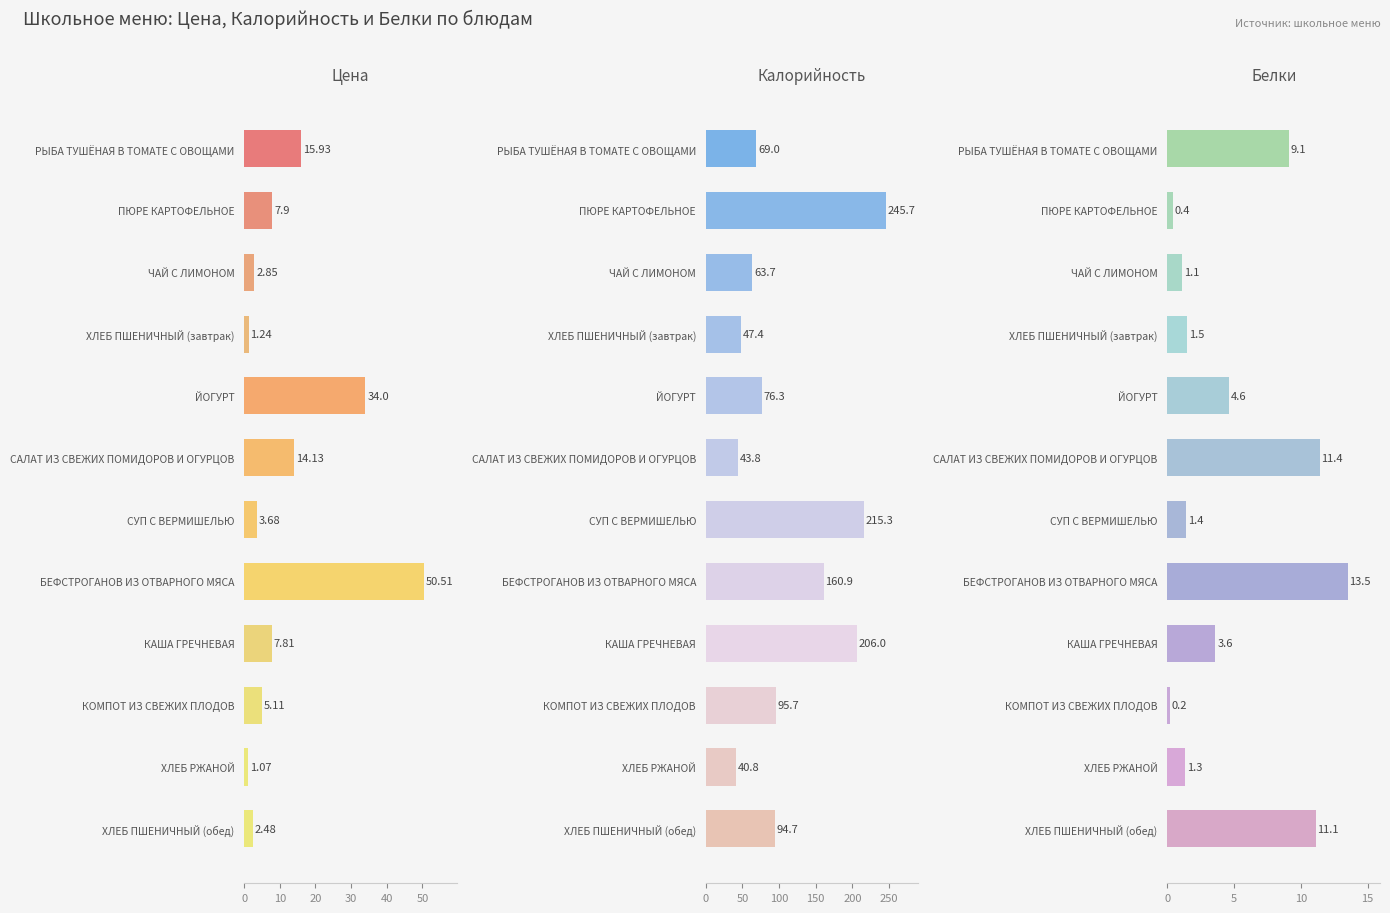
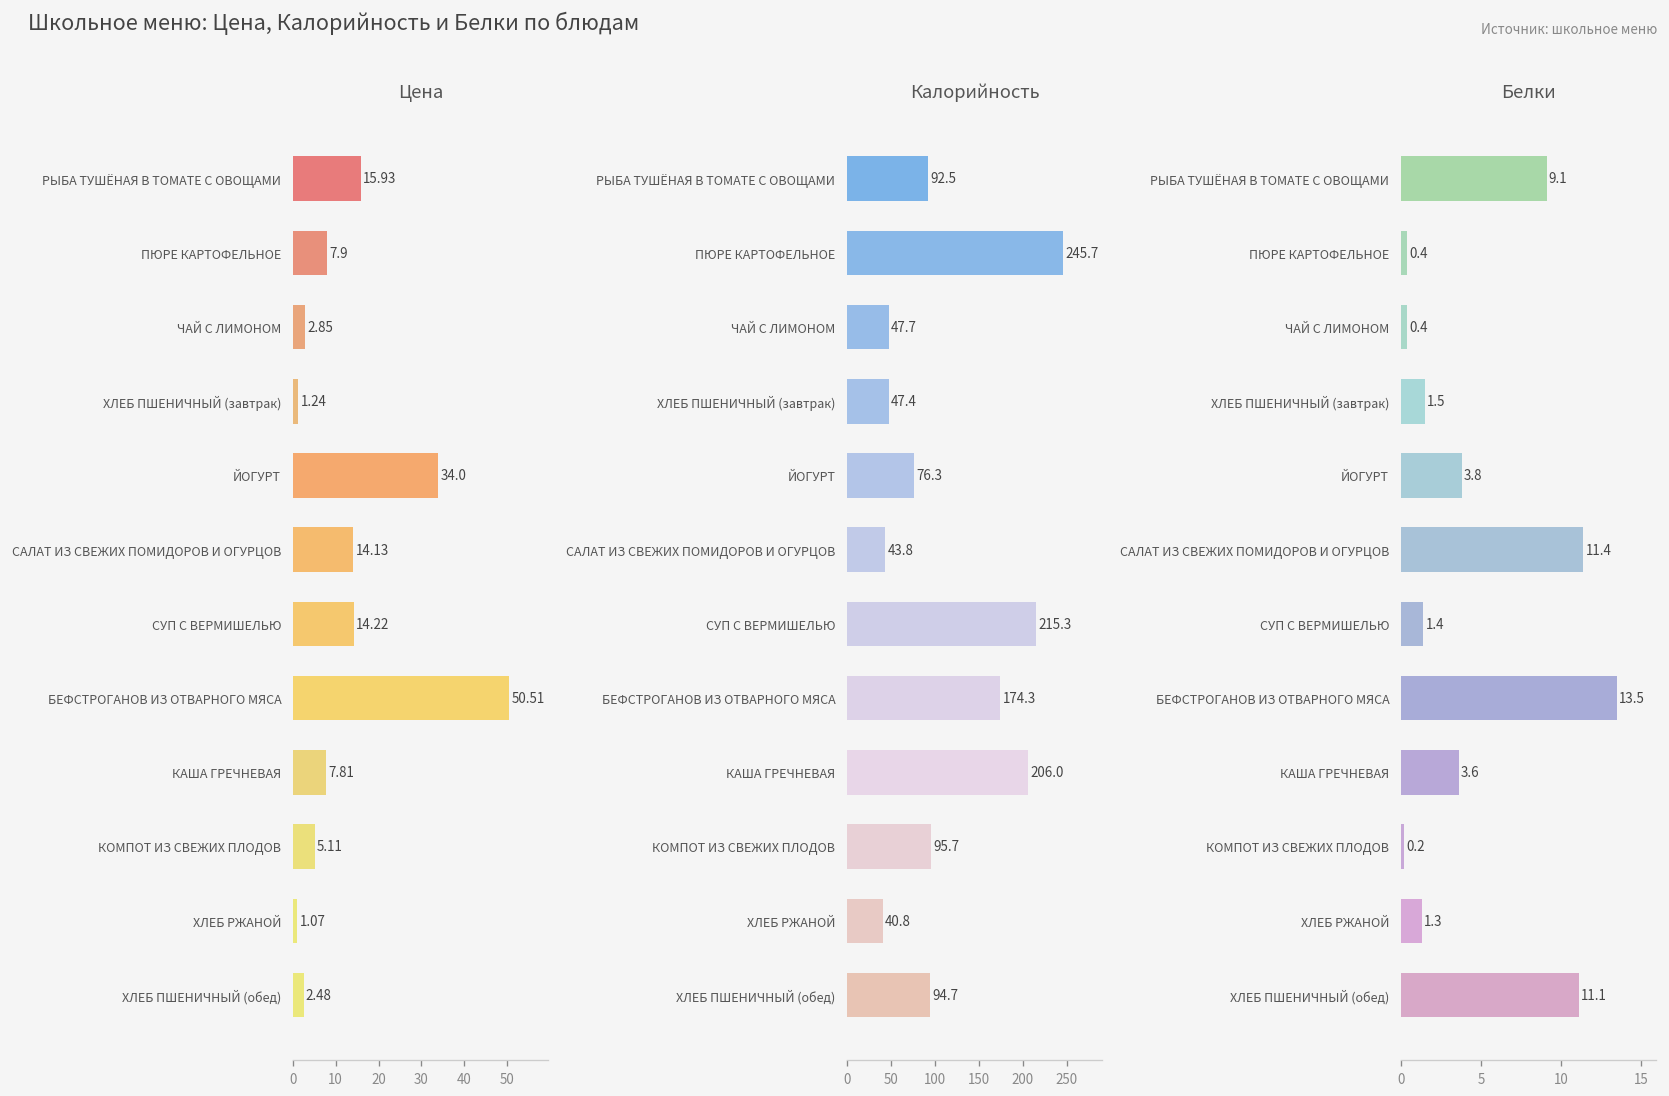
Цена, СУП С ВЕРМИШЕЛЬЮ: 3.68 -> 14.22
Калорийность, РЫБА ТУШЁНАЯ В ТОМАТЕ С ОВОЩАМИ: 69.0 -> 92.5
Калорийность, ЧАЙ С ЛИМОНОМ: 63.7 -> 47.7
Калорийность, БЕФСТРОГАНОВ ИЗ ОТВАРНОГО МЯСА: 160.9 -> 174.3
Белки, ЧАЙ С ЛИМОНОМ: 1.1 -> 0.4
Белки, ЙОГУРТ: 4.6 -> 3.8
